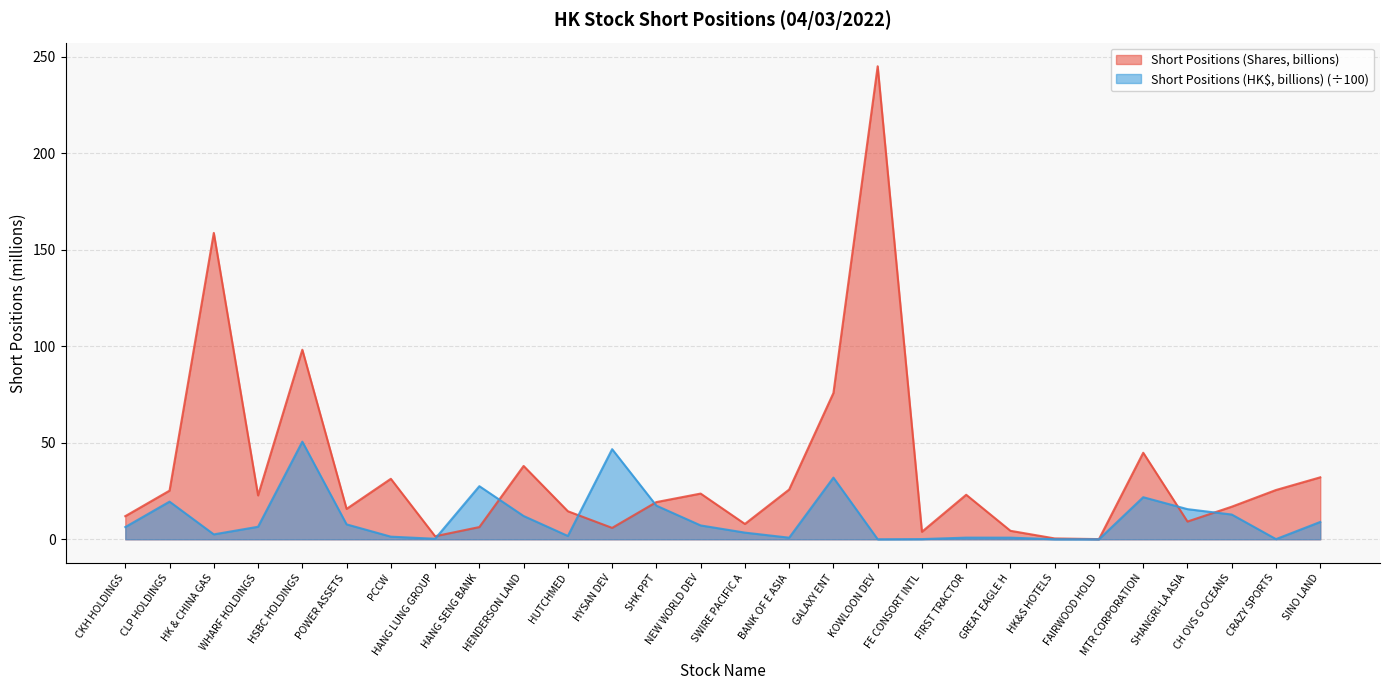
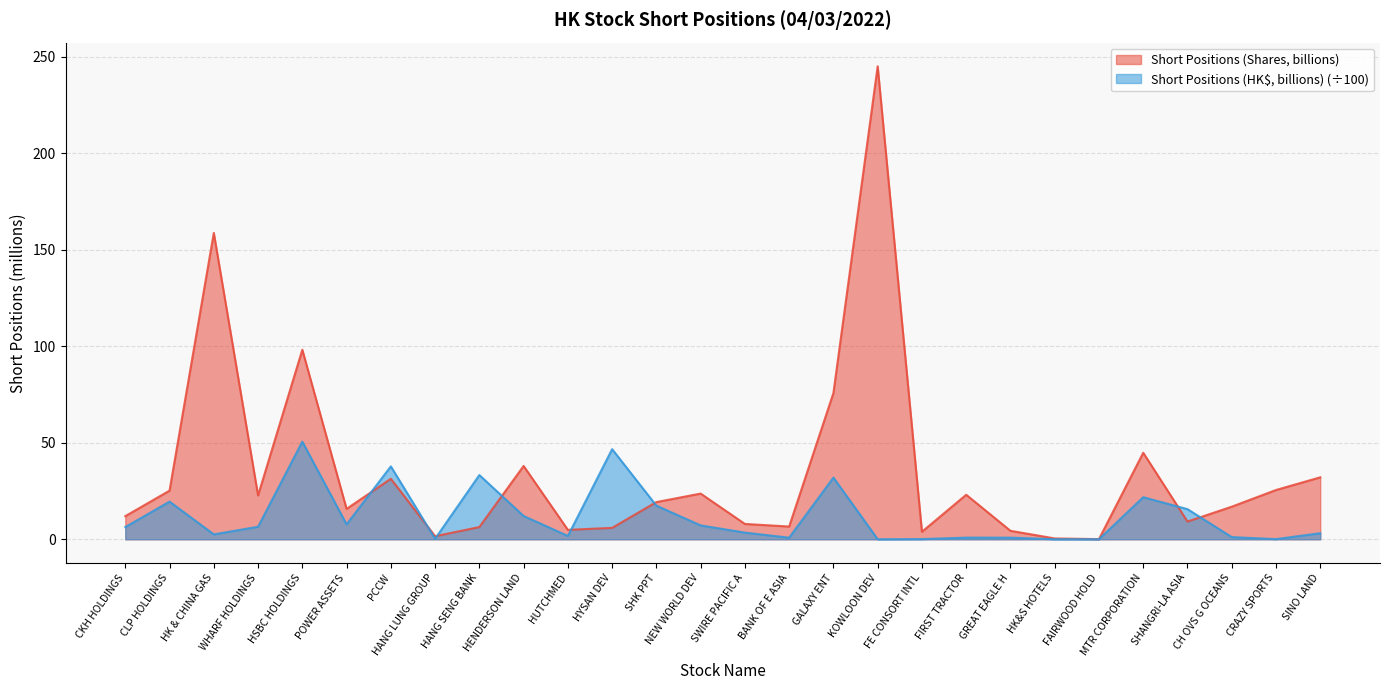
Short Positions (HK$, billions) (÷100), PCCW: 1 -> 38
Short Positions (HK$, billions) (÷100), HANG SENG BANK: 28 -> 33
Short Positions (Shares, billions), HUTCHMED: 15 -> 5
Short Positions (Shares, billions), BANK OF E ASIA: 26 -> 7
Short Positions (HK$, billions) (÷100), CH OVS G OCEANS: 13 -> 1
Short Positions (HK$, billions) (÷100), SINO LAND: 9 -> 3
